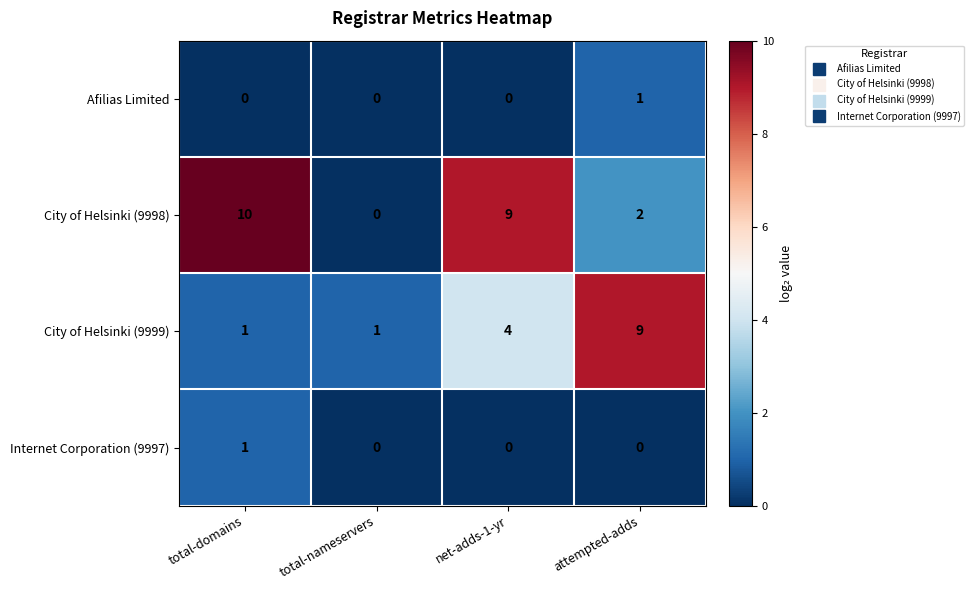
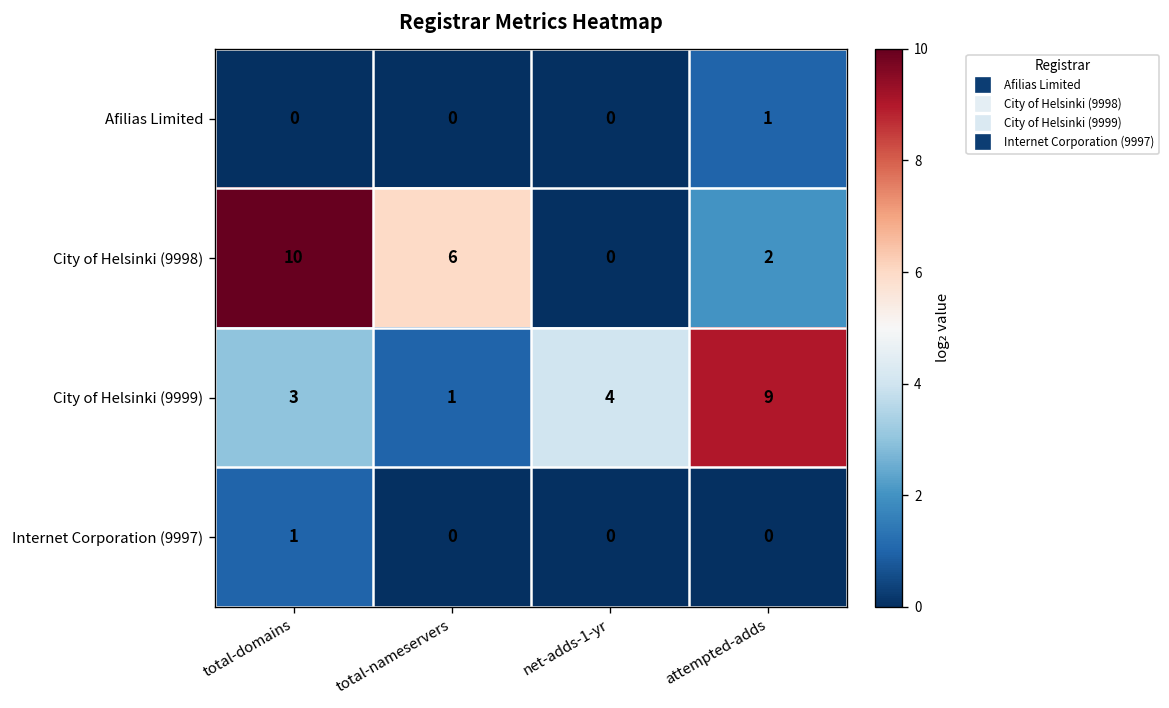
City of Helsinki (9998), total-nameservers: 0 -> 6
City of Helsinki (9998), net-adds-1-yr: 9 -> 0
City of Helsinki (9999), total-domains: 1 -> 3
